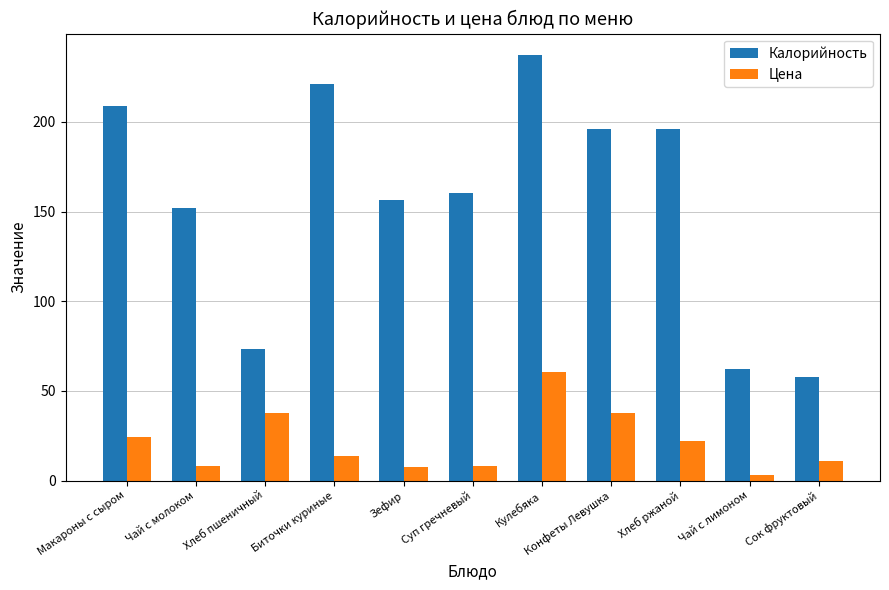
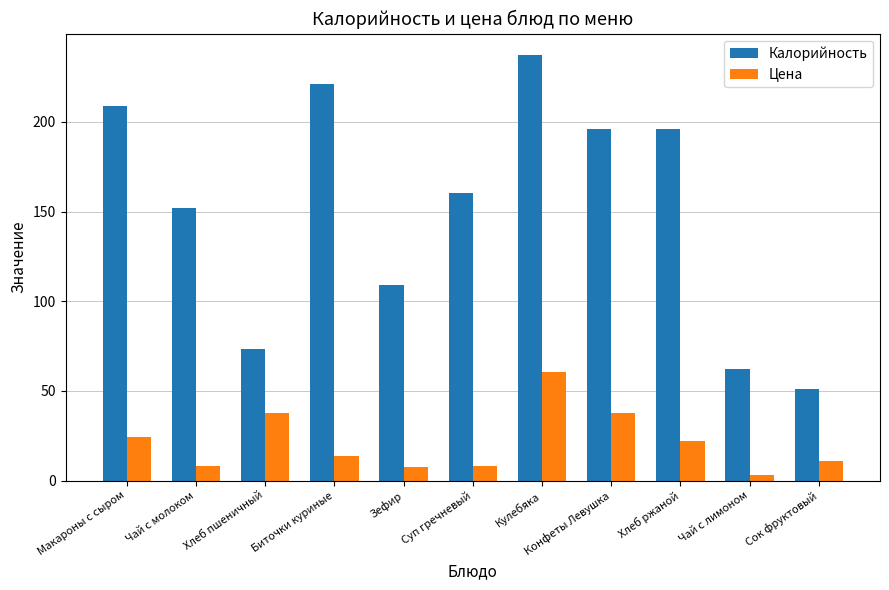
Калорийность, Зефир: 156 -> 109
Калорийность, Сок фруктовый: 58 -> 51
